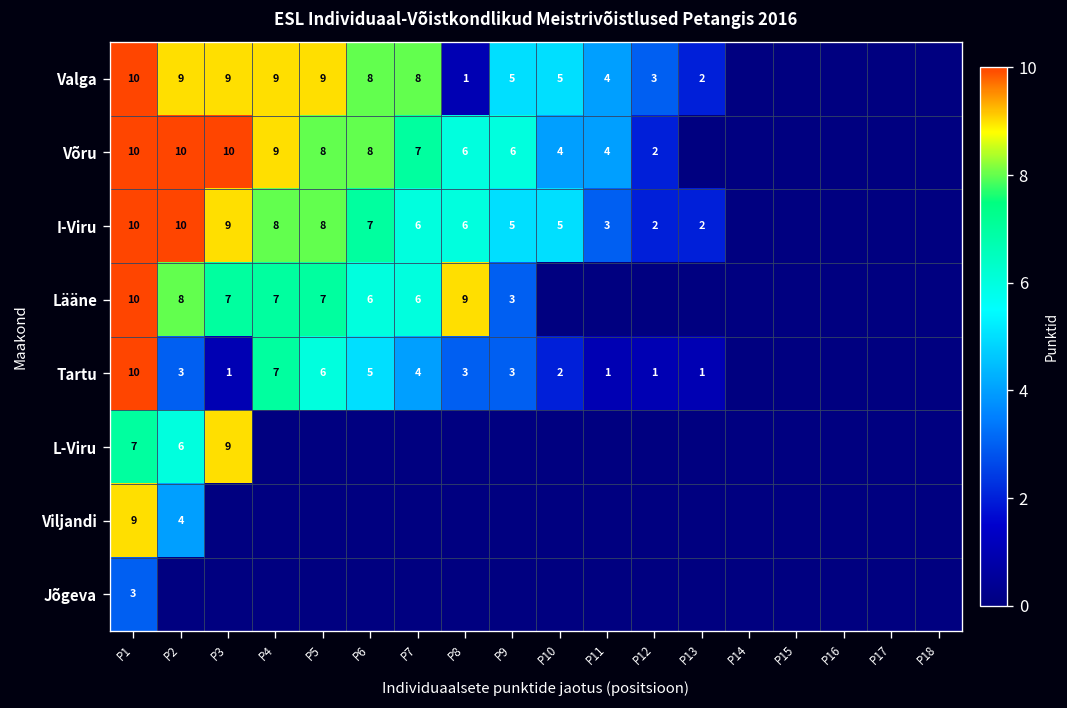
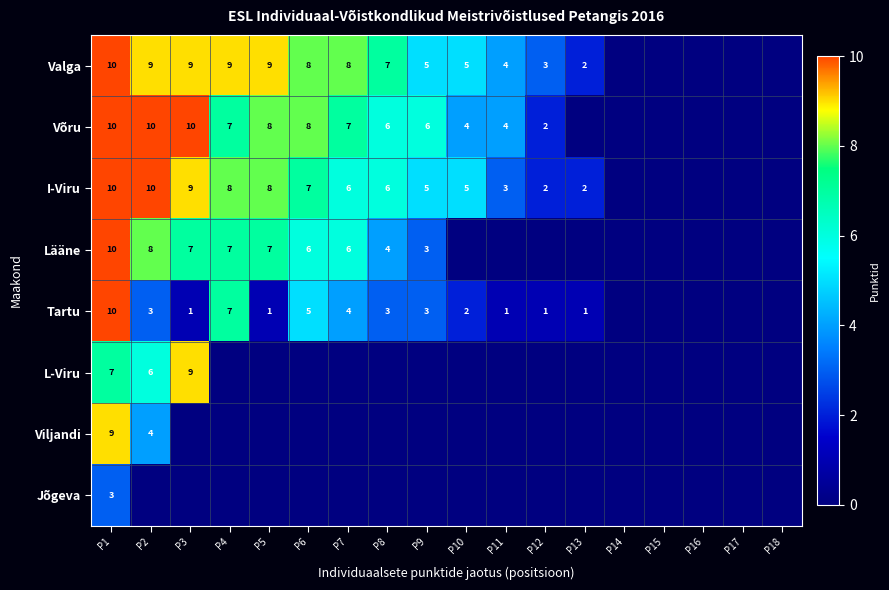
Valga, P8: 1 -> 7
Võru, P4: 9 -> 7
Lääne, P8: 9 -> 4
Tartu, P5: 6 -> 1
